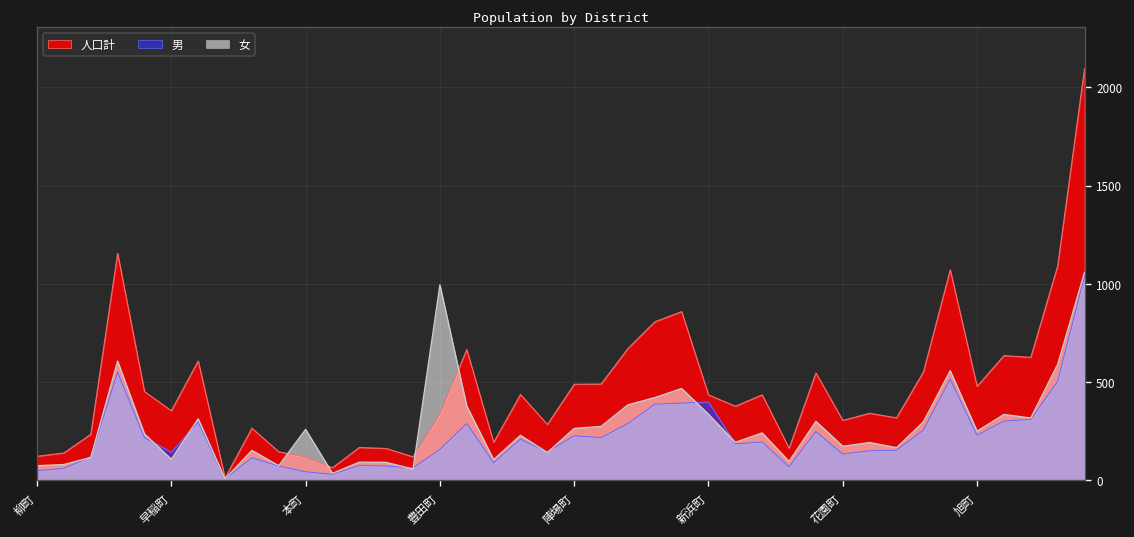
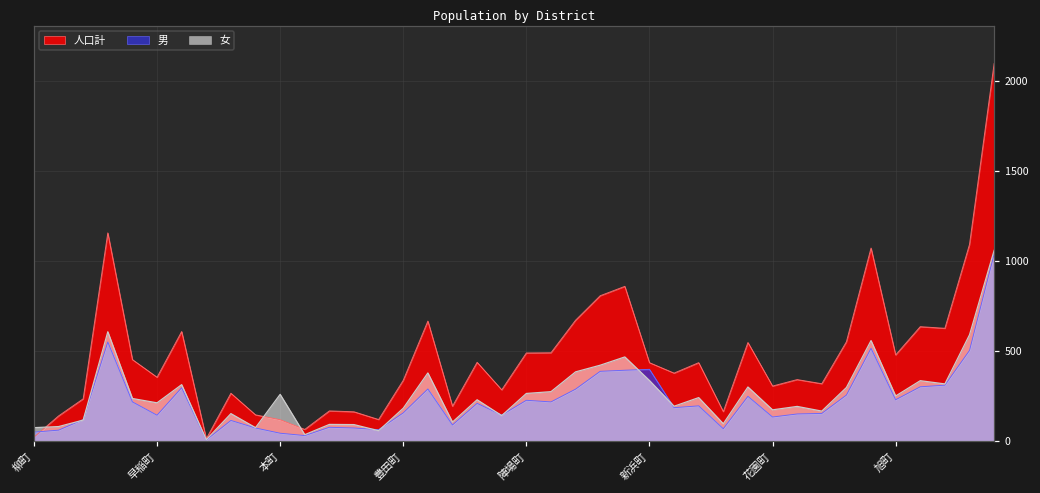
人口計, 柳町: 120 -> 20
女, 早稲町: 110 -> 210
女, 豊田町: 990 -> 180
